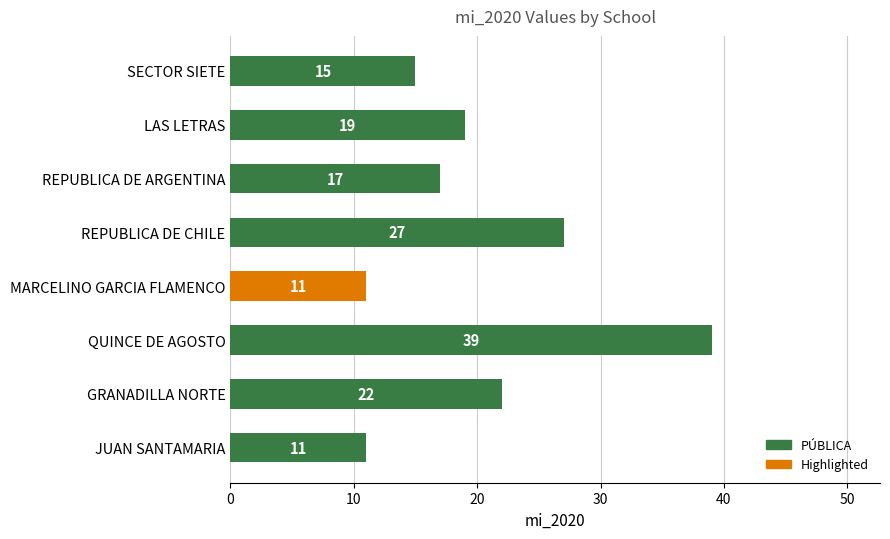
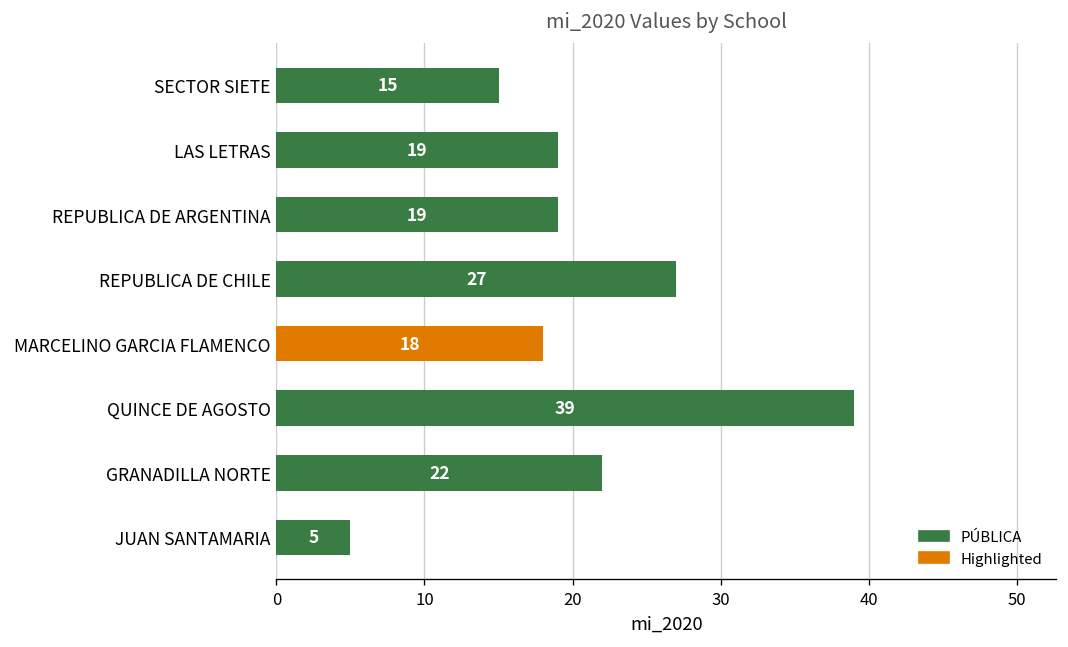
REPUBLICA DE ARGENTINA: 17 -> 19
MARCELINO GARCIA FLAMENCO: 11 -> 18
JUAN SANTAMARIA: 11 -> 5
